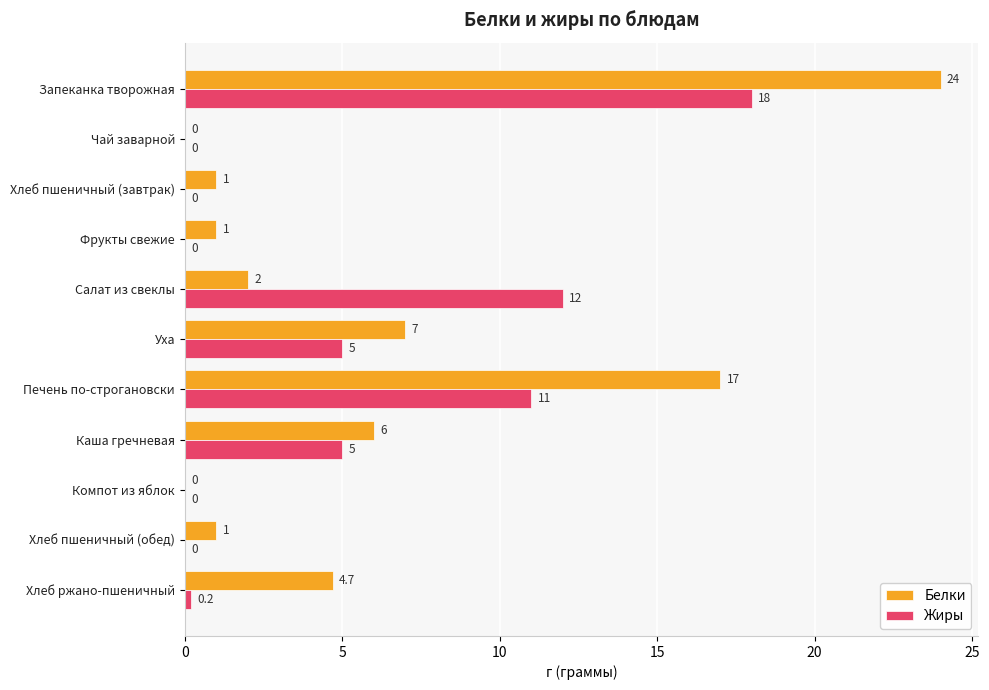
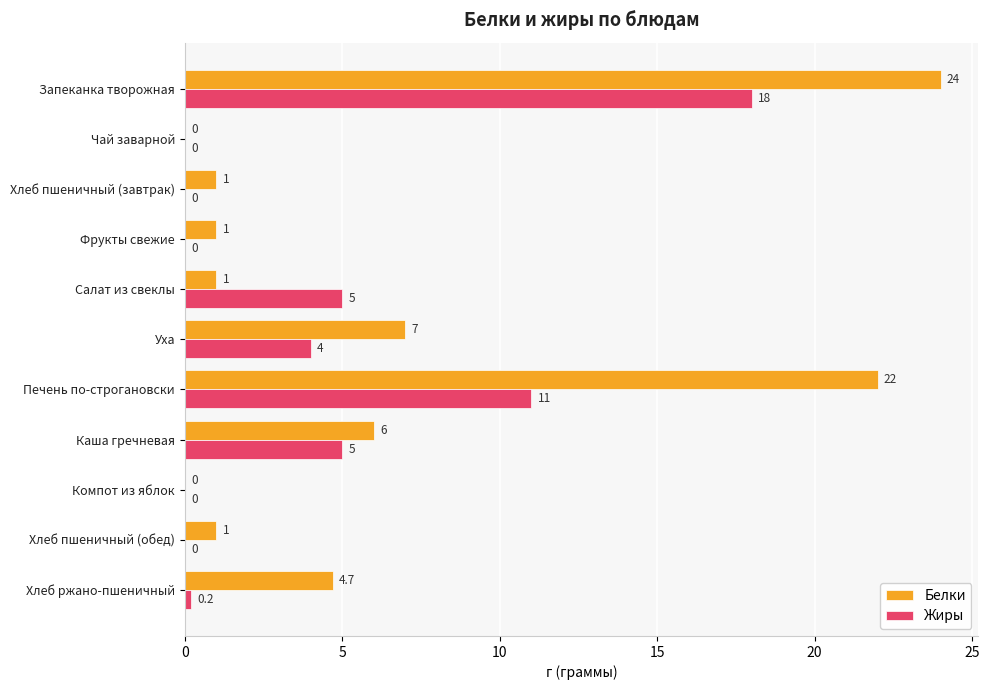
Белки, Салат из свеклы: 2 -> 1
Жиры, Салат из свеклы: 12 -> 5
Жиры, Уха: 5 -> 4
Белки, Печень по-строгановски: 17 -> 22
